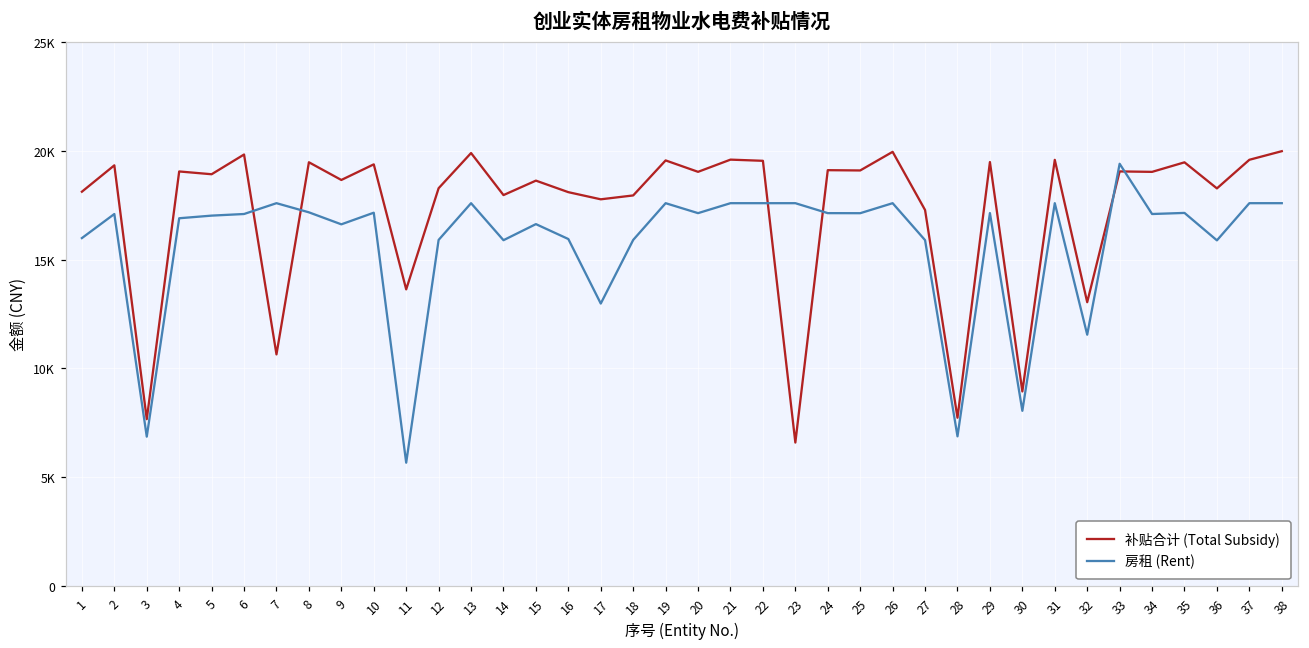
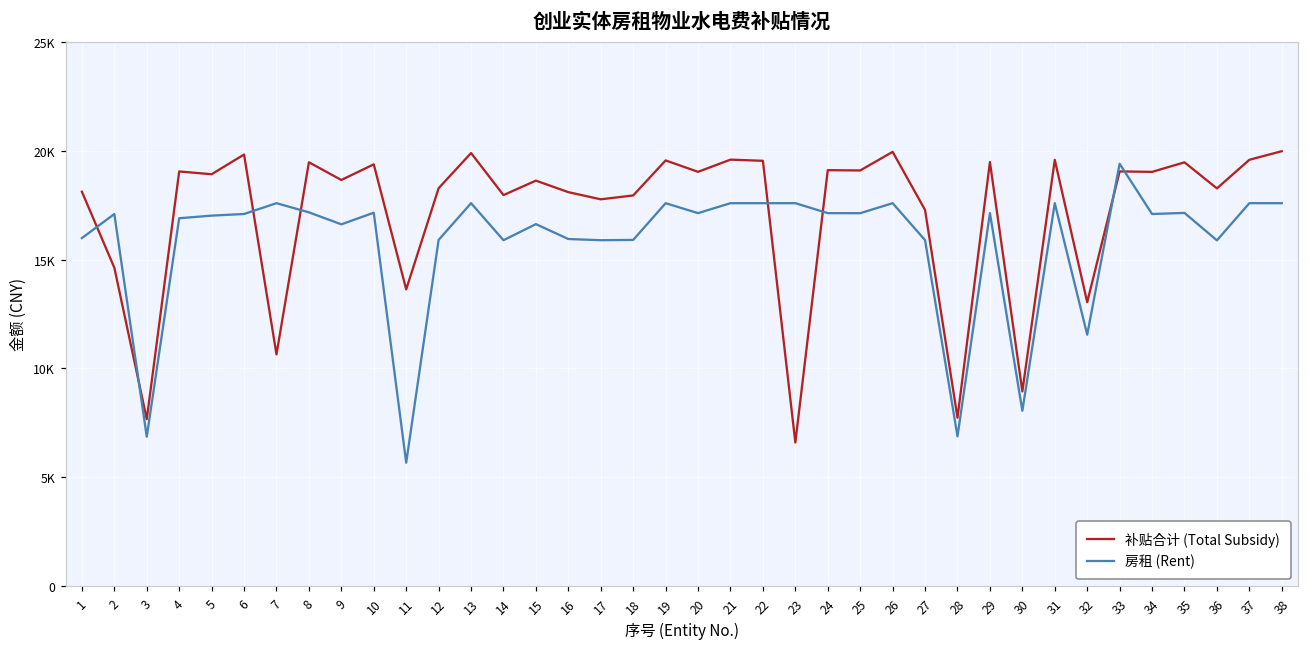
补贴合计 (Total Subsidy), 2: 19300 -> 14600
房租 (Rent), 17: 13000 -> 15900
